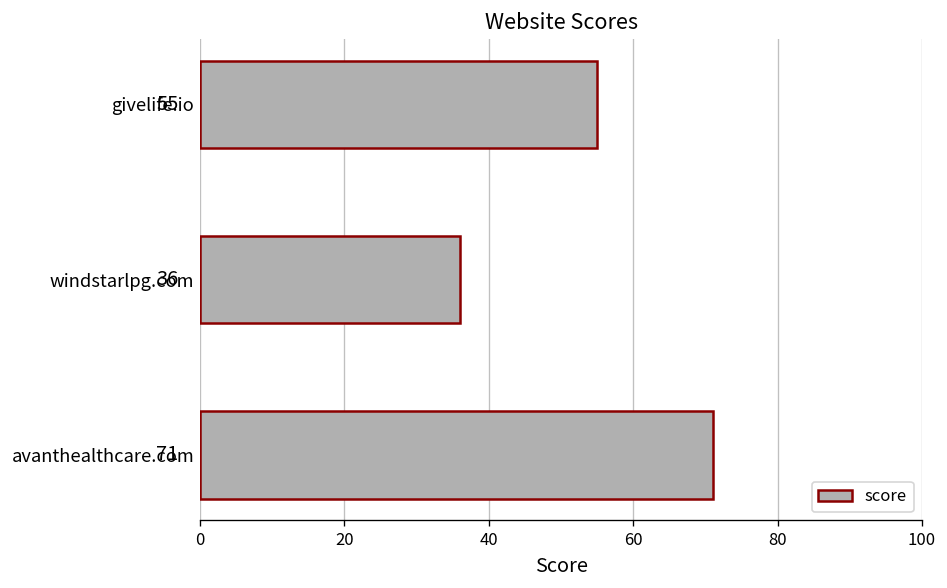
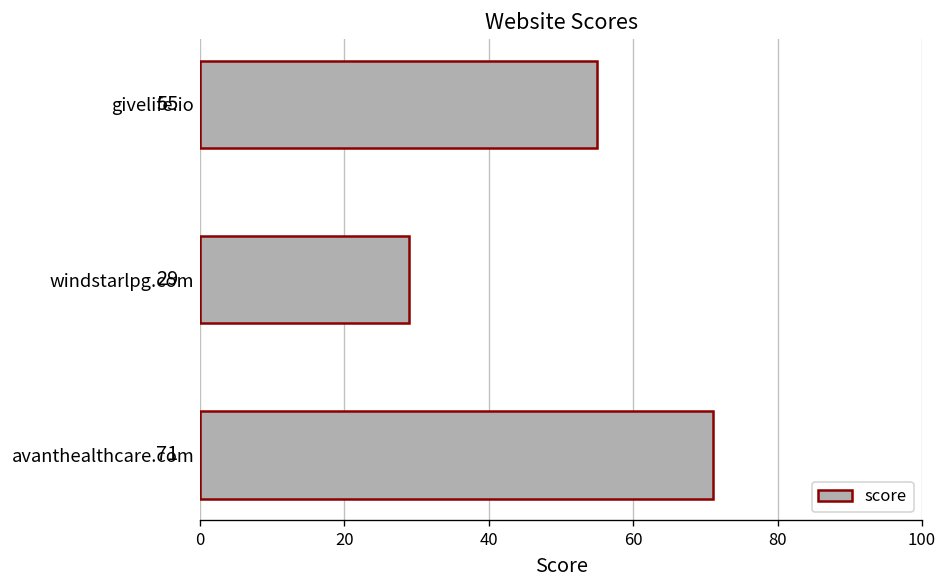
windstarlpg.com: 36 -> 29
